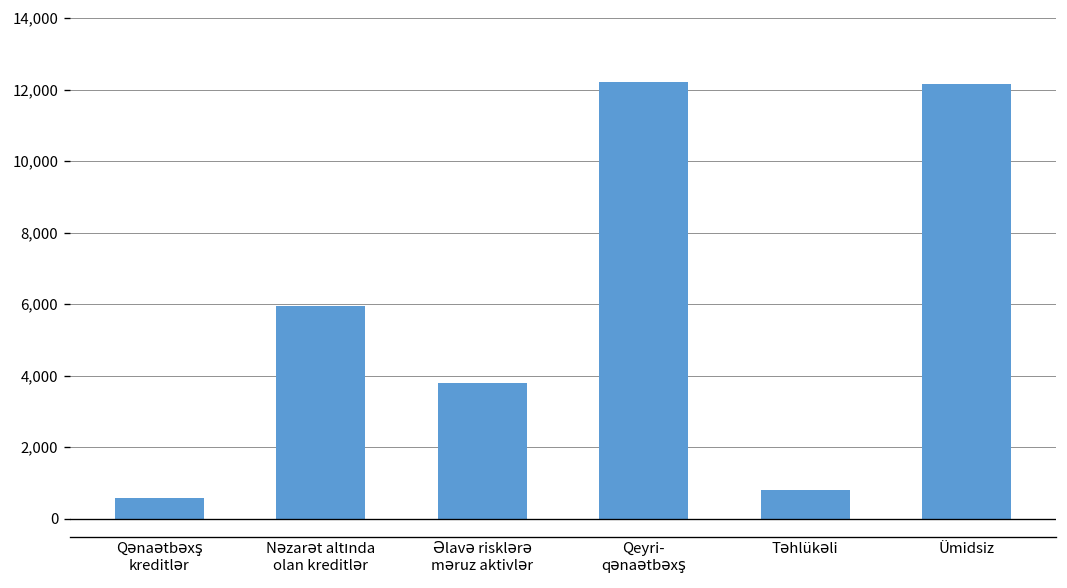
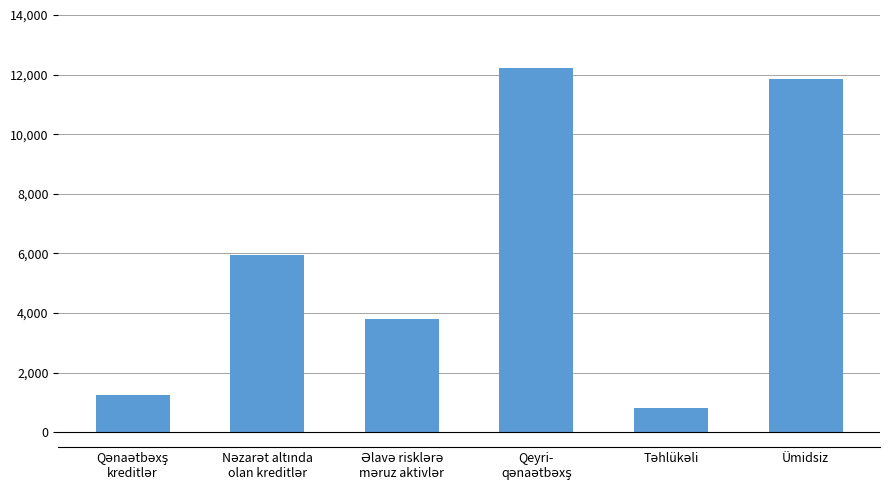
Qənaətbəxş kreditlər: 600 -> 1,300
Ümidsiz: 12,200 -> 11,900
